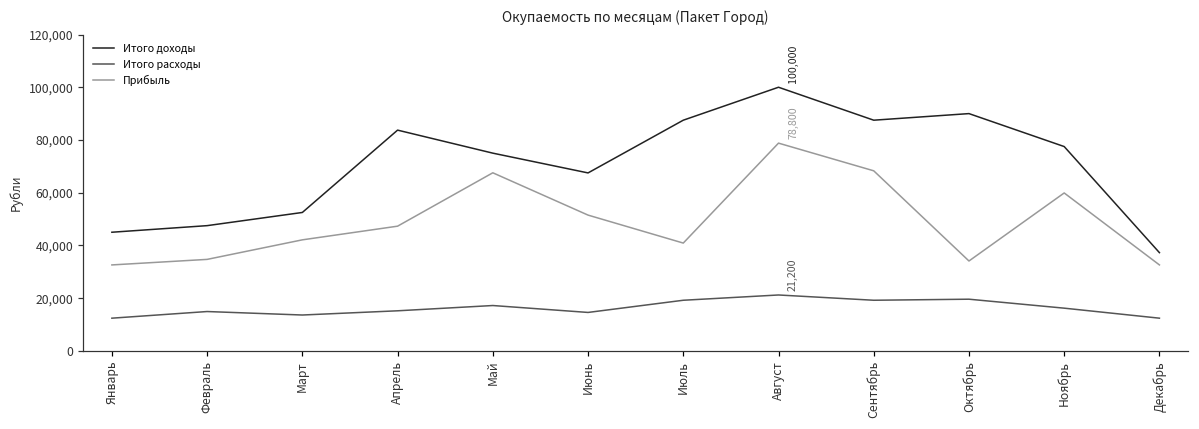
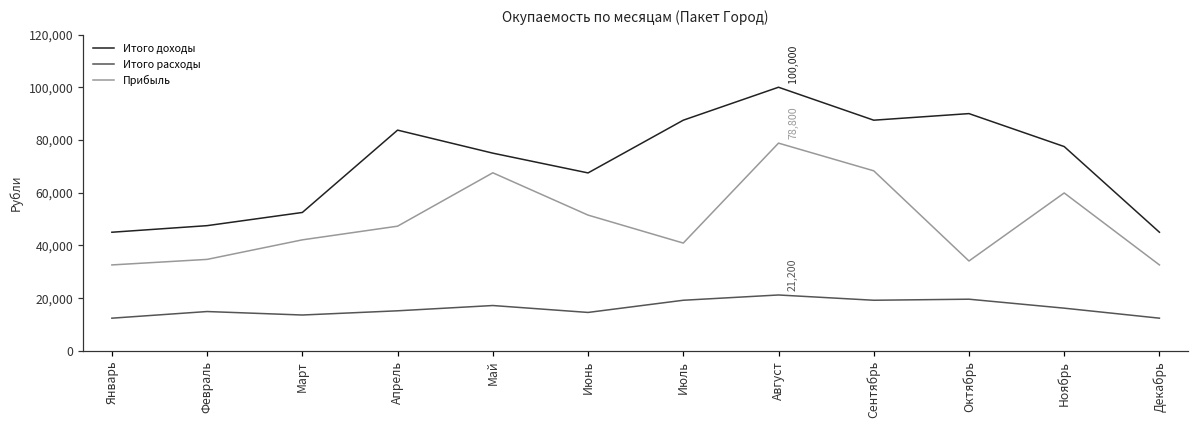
Итого доходы, Декабрь: 37,000 -> 45,000
